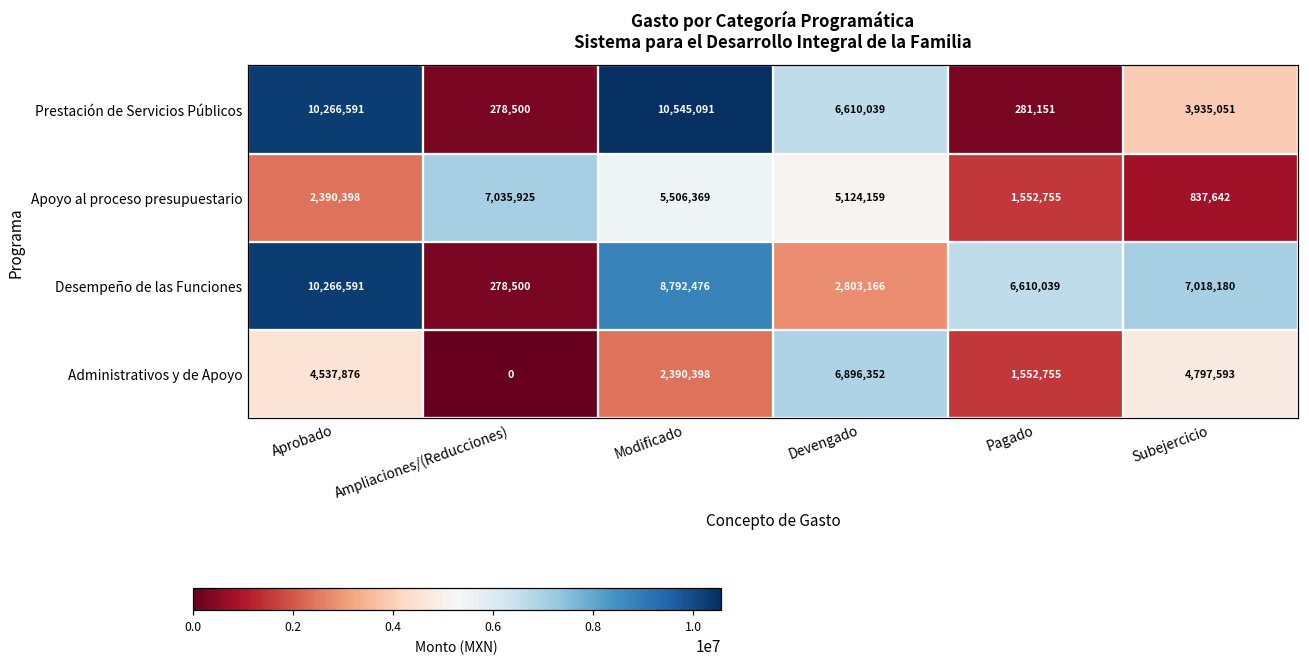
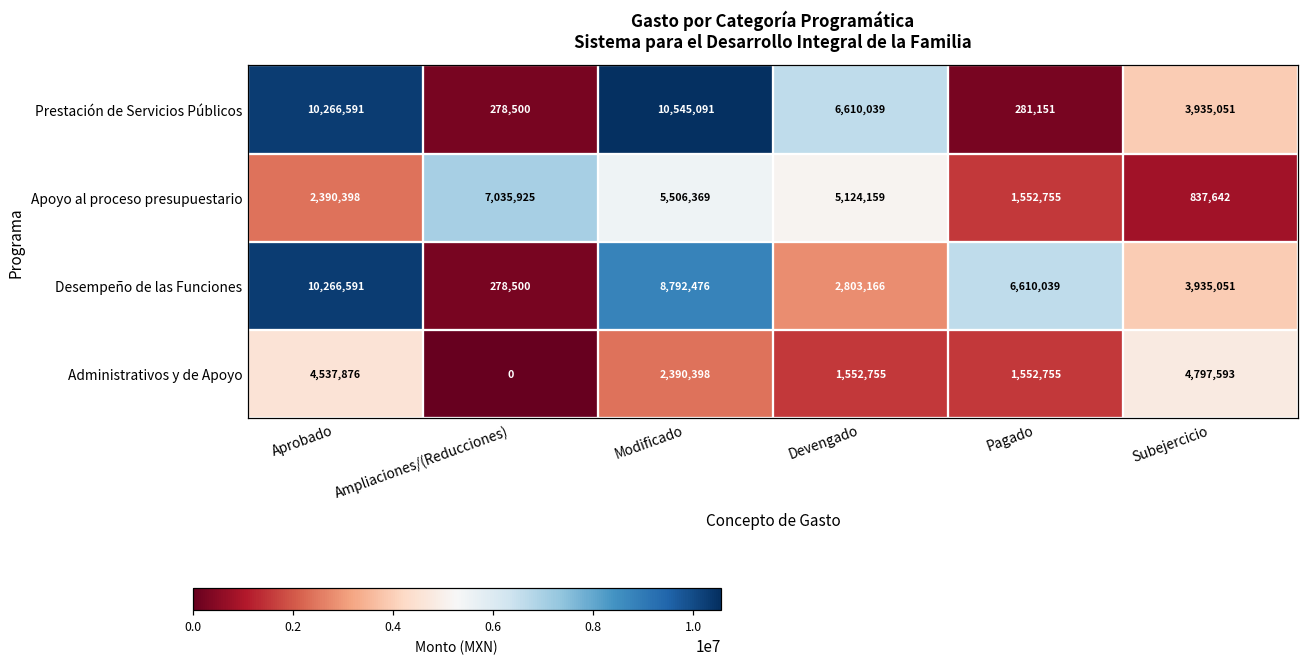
Desempeño de las Funciones, Subejercicio: 7,018,180 -> 3,935,051
Administrativos y de Apoyo, Devengado: 6,896,352 -> 1,552,755
